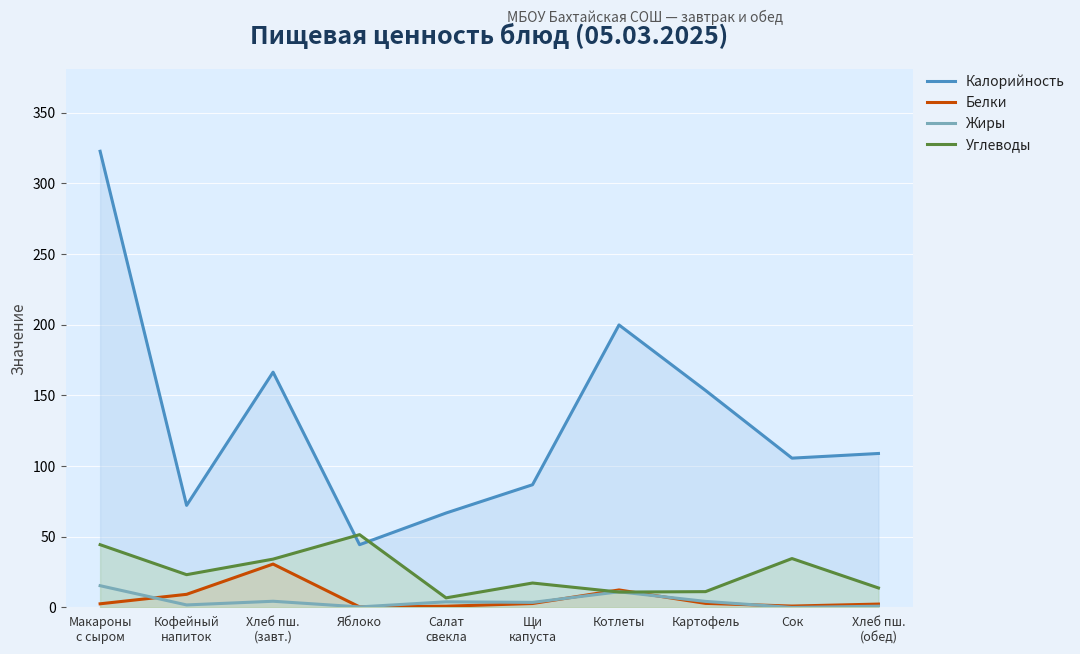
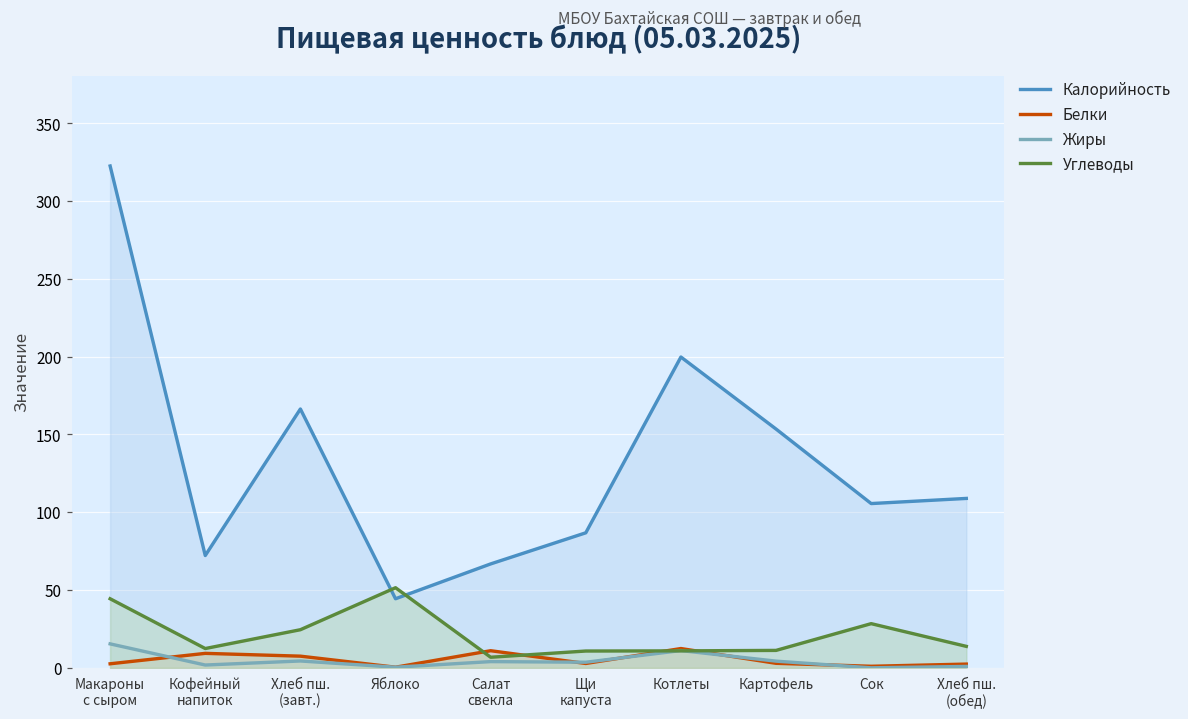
Углеводы, Кофейный напиток: 23 -> 12
Белки, Хлеб пш. (завт.): 31 -> 8
Углеводы, Хлеб пш. (завт.): 34 -> 25
Белки, Салат свекла: 1 -> 11
Углеводы, Щи капуста: 17 -> 11
Углеводы, Сок: 35 -> 28
